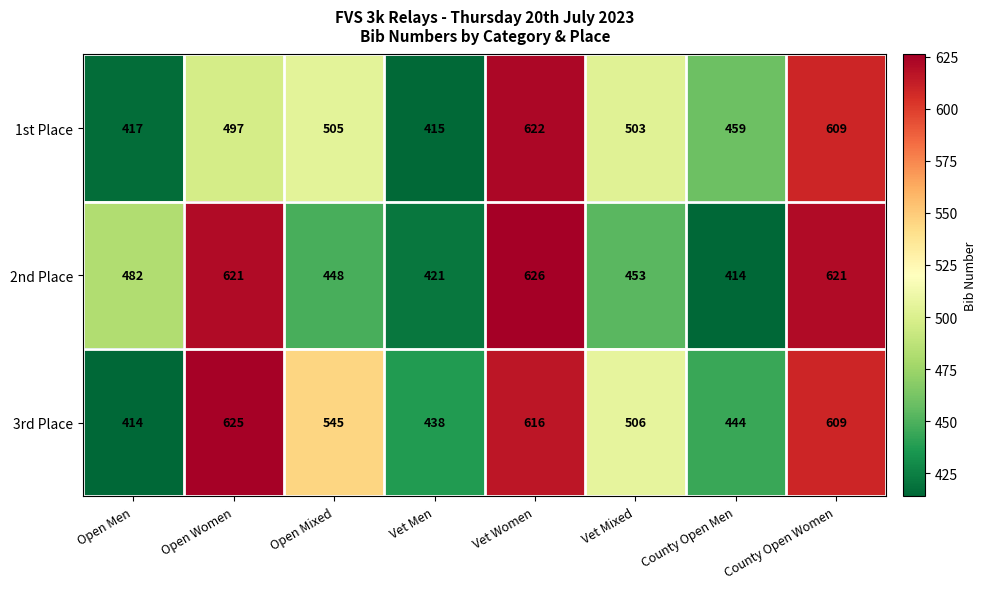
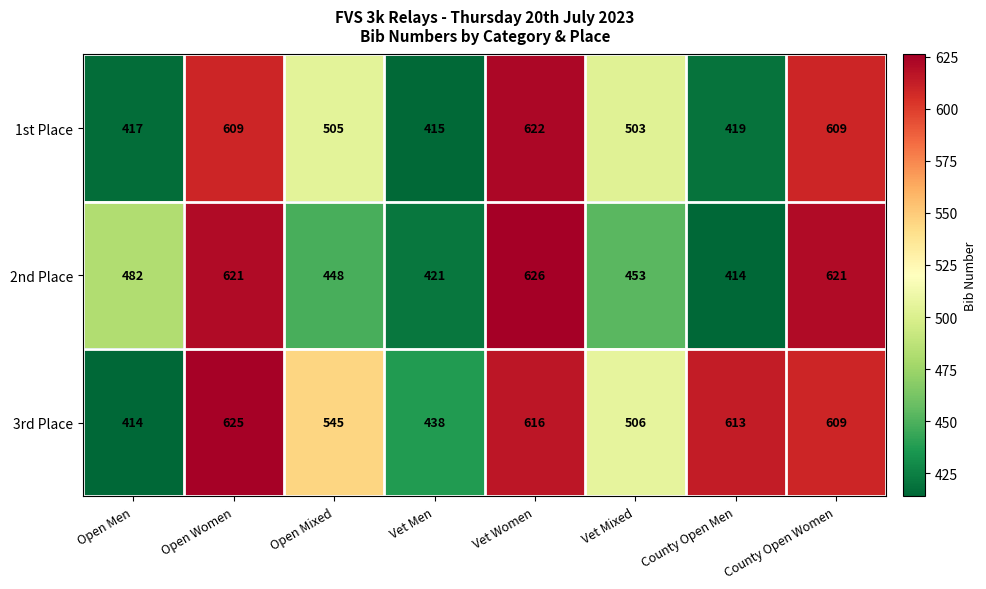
1st Place, Open Women: 497 -> 609
1st Place, County Open Men: 459 -> 419
3rd Place, County Open Men: 444 -> 613
